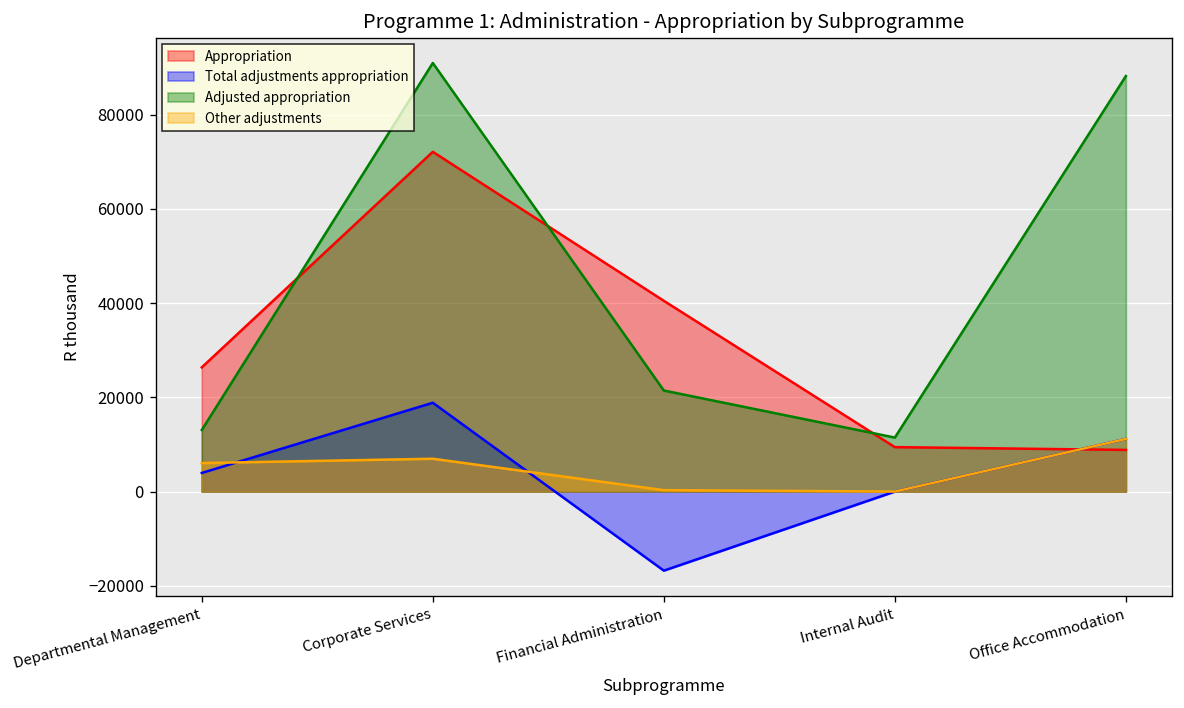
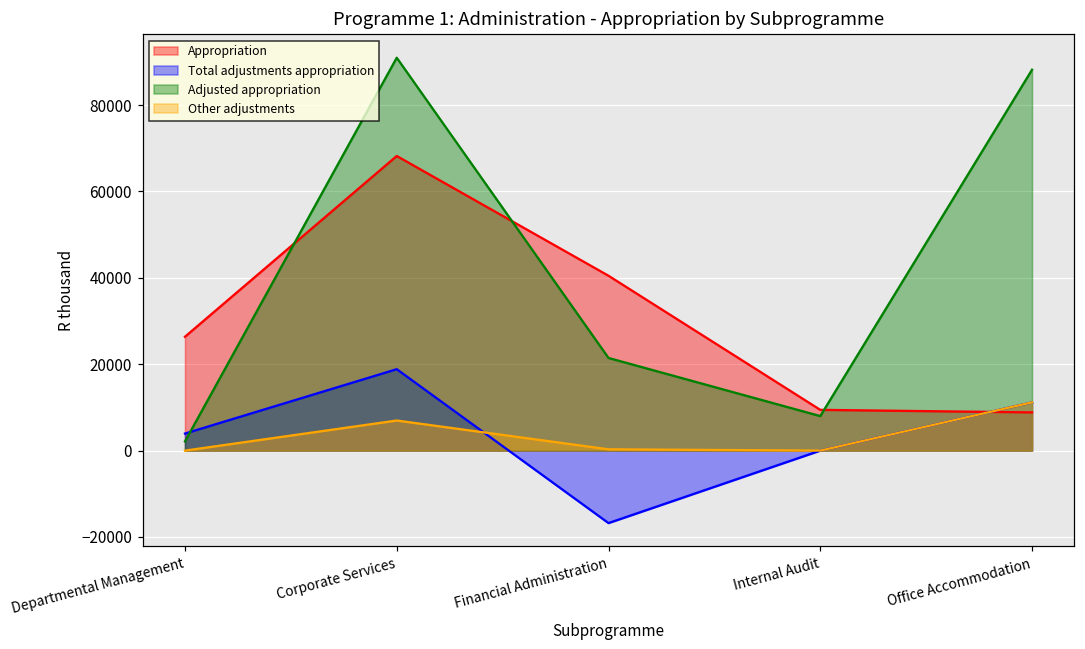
Adjusted appropriation, Departmental Management: 13000 -> 2000
Other adjustments, Departmental Management: 6000 -> 0
Appropriation, Corporate Services: 72000 -> 68000
Adjusted appropriation, Internal Audit: 11000 -> 8000
